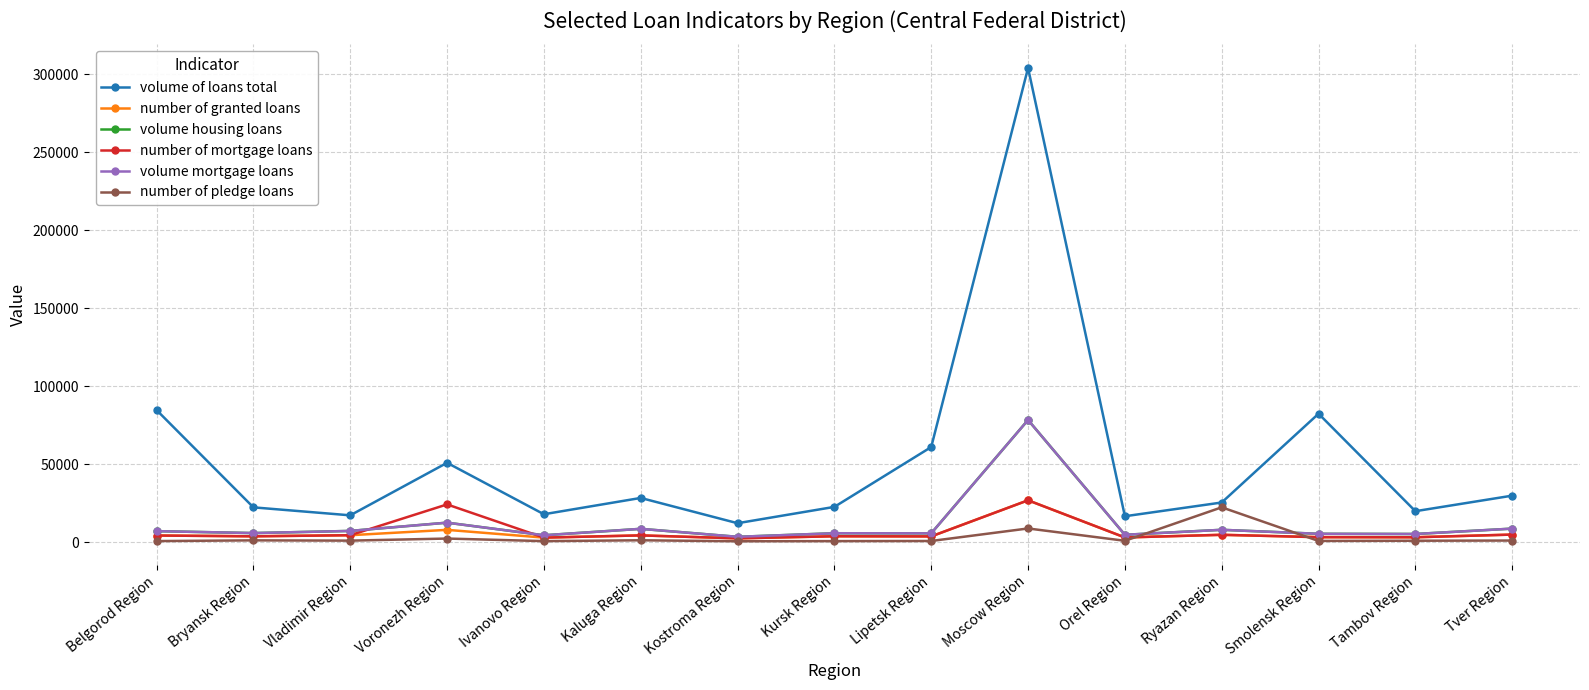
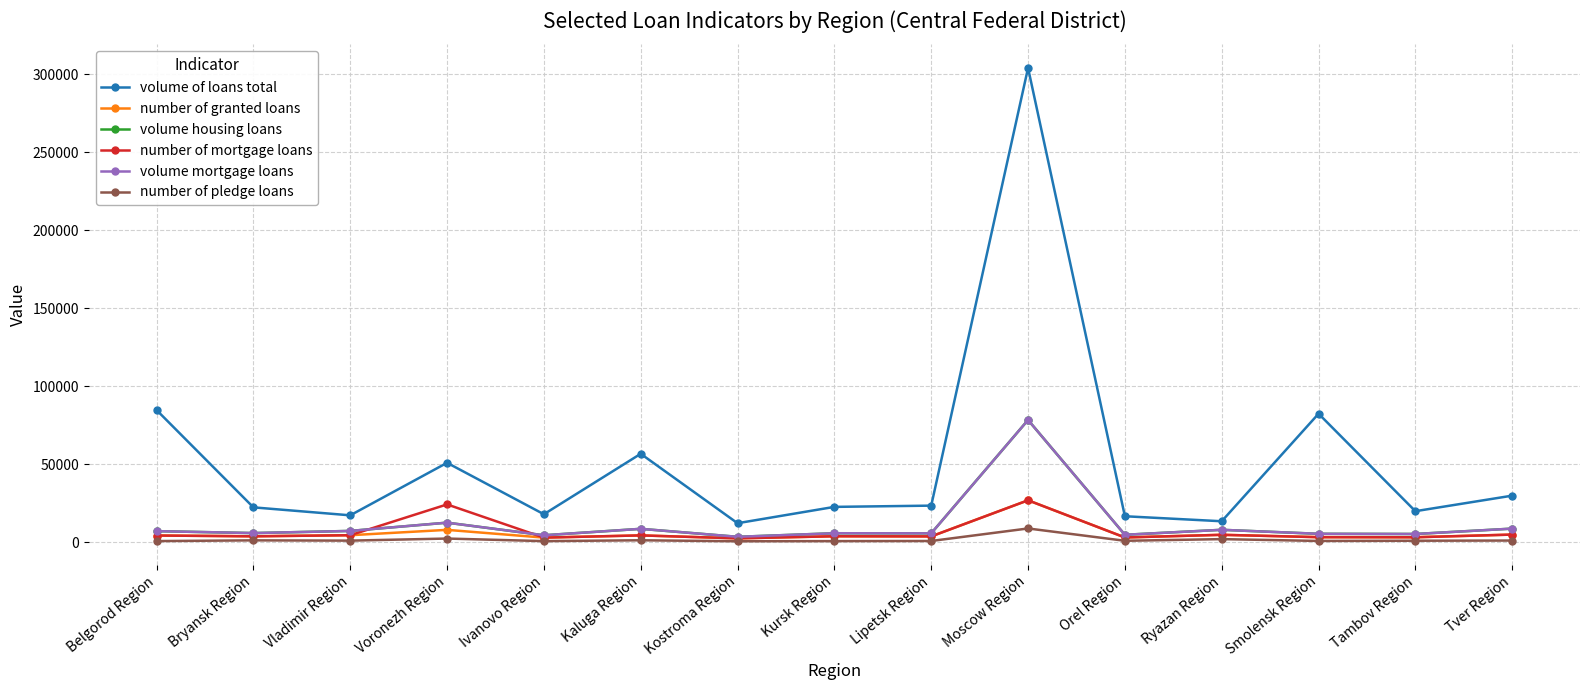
volume of loans total, Kaluga Region: 28000 -> 57000
volume of loans total, Lipetsk Region: 61000 -> 23000
volume of loans total, Ryazan Region: 25000 -> 13000
number of pledge loans, Ryazan Region: 22000 -> 2000
